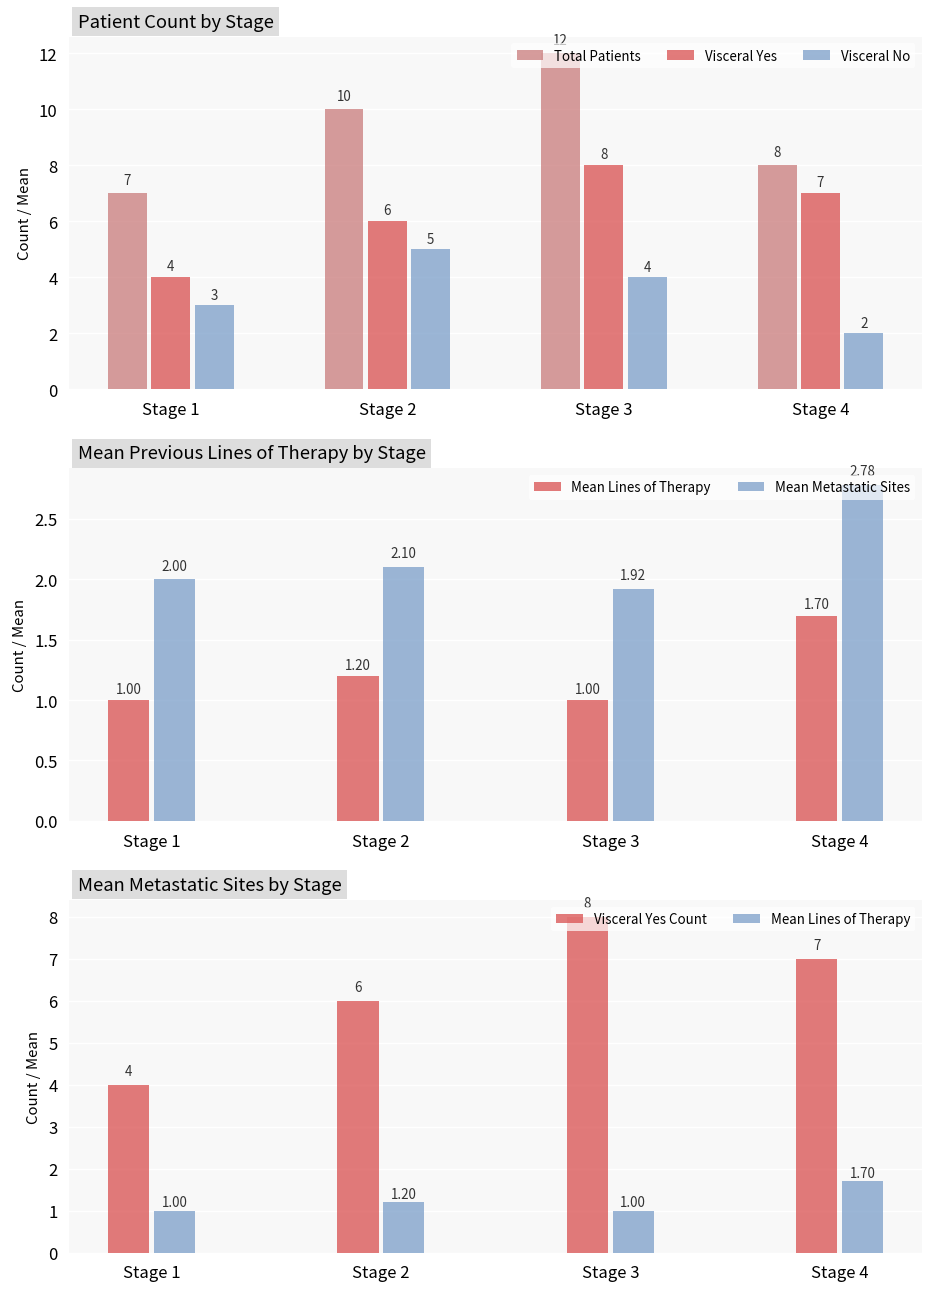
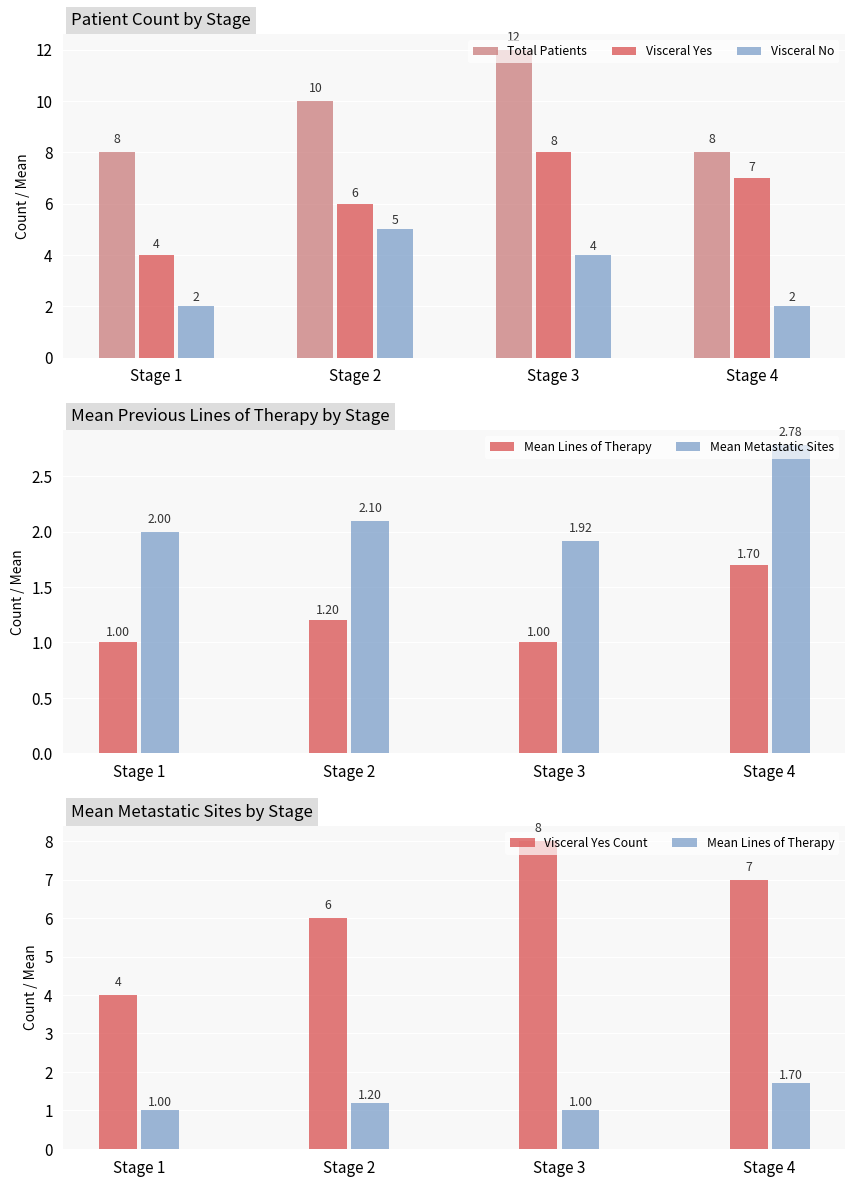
Patient Count by Stage, Total Patients, Stage 1: 7 -> 8
Patient Count by Stage, Visceral No, Stage 1: 3 -> 2
